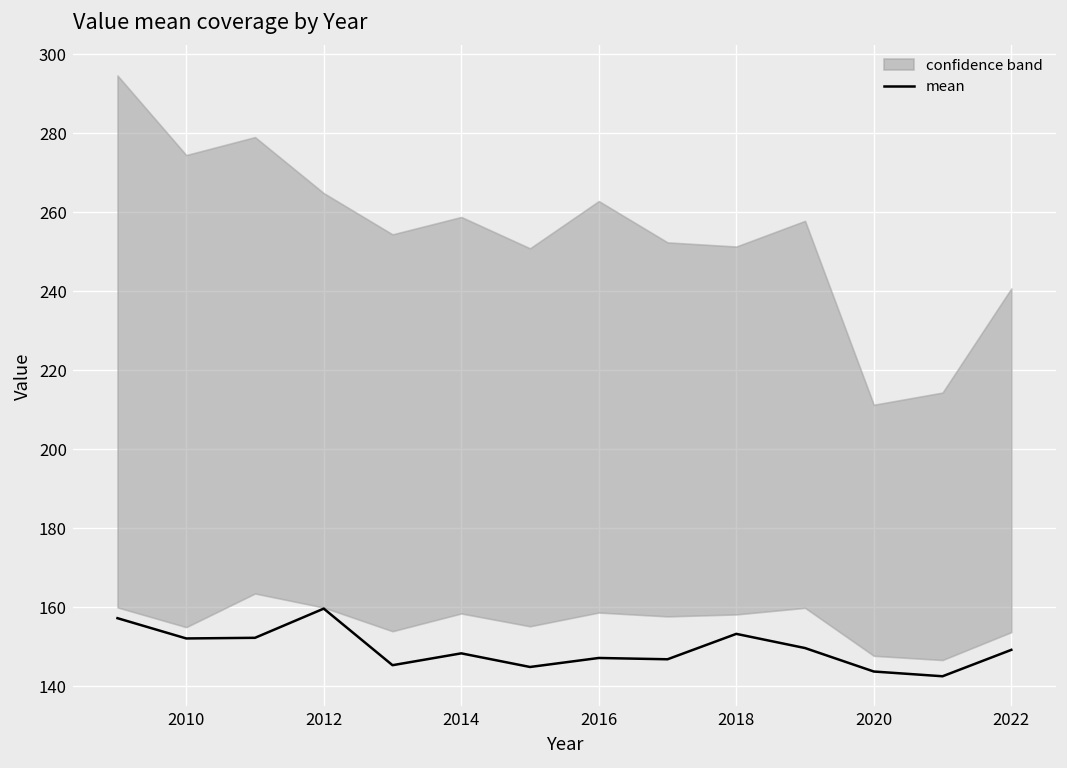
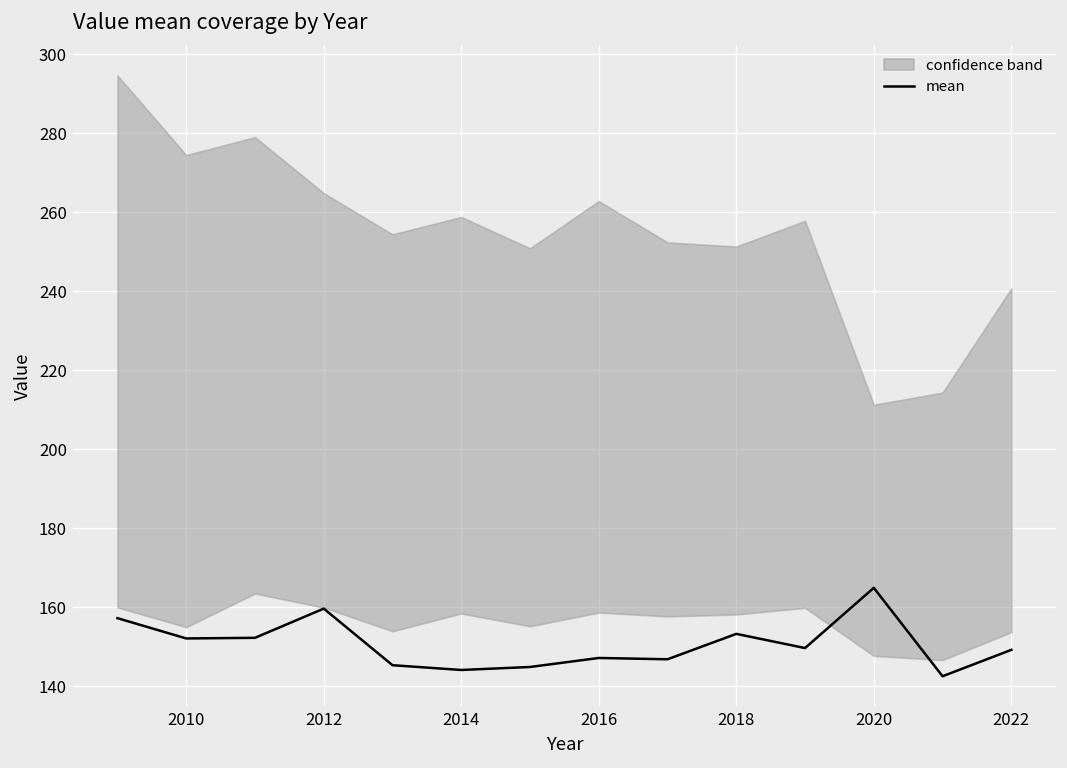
mean, 2014: 148 -> 144
mean, 2020: 144 -> 165
